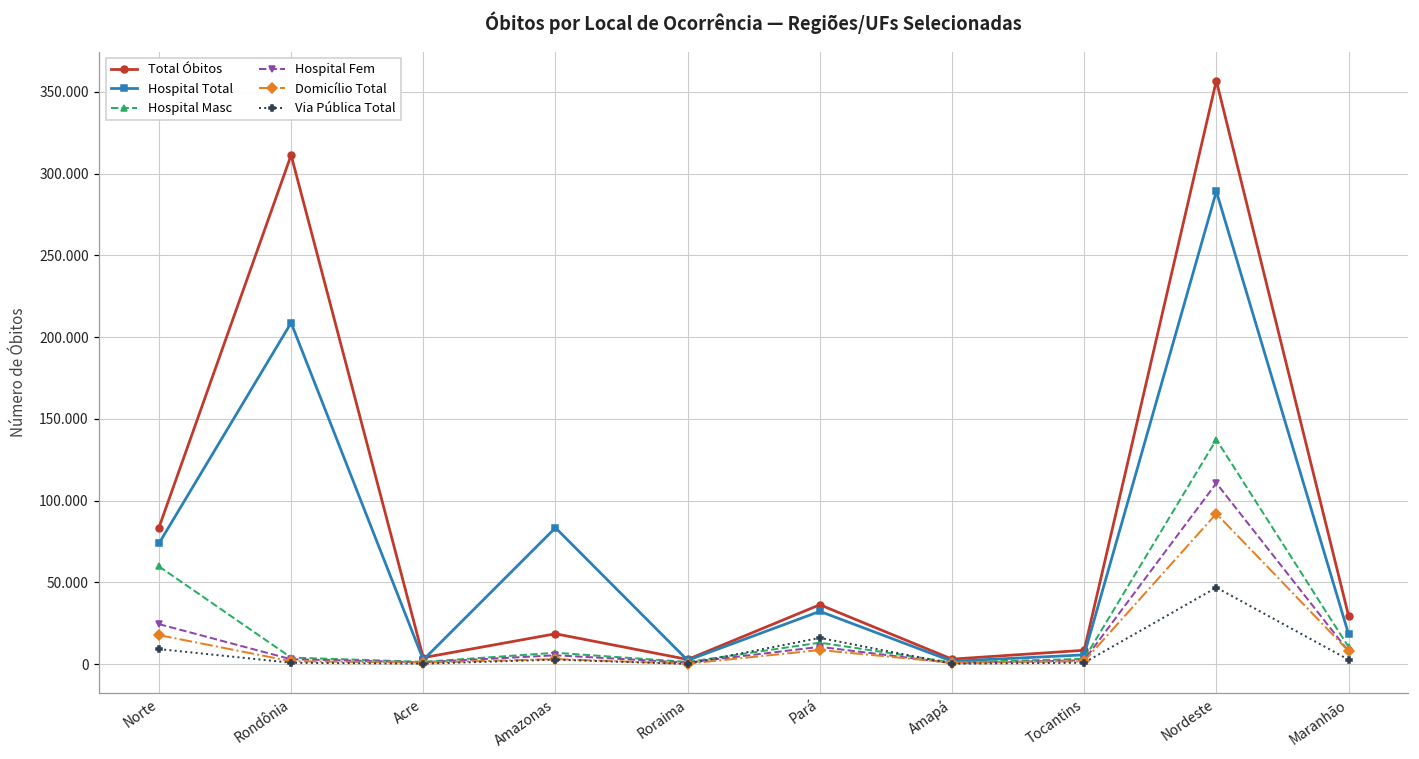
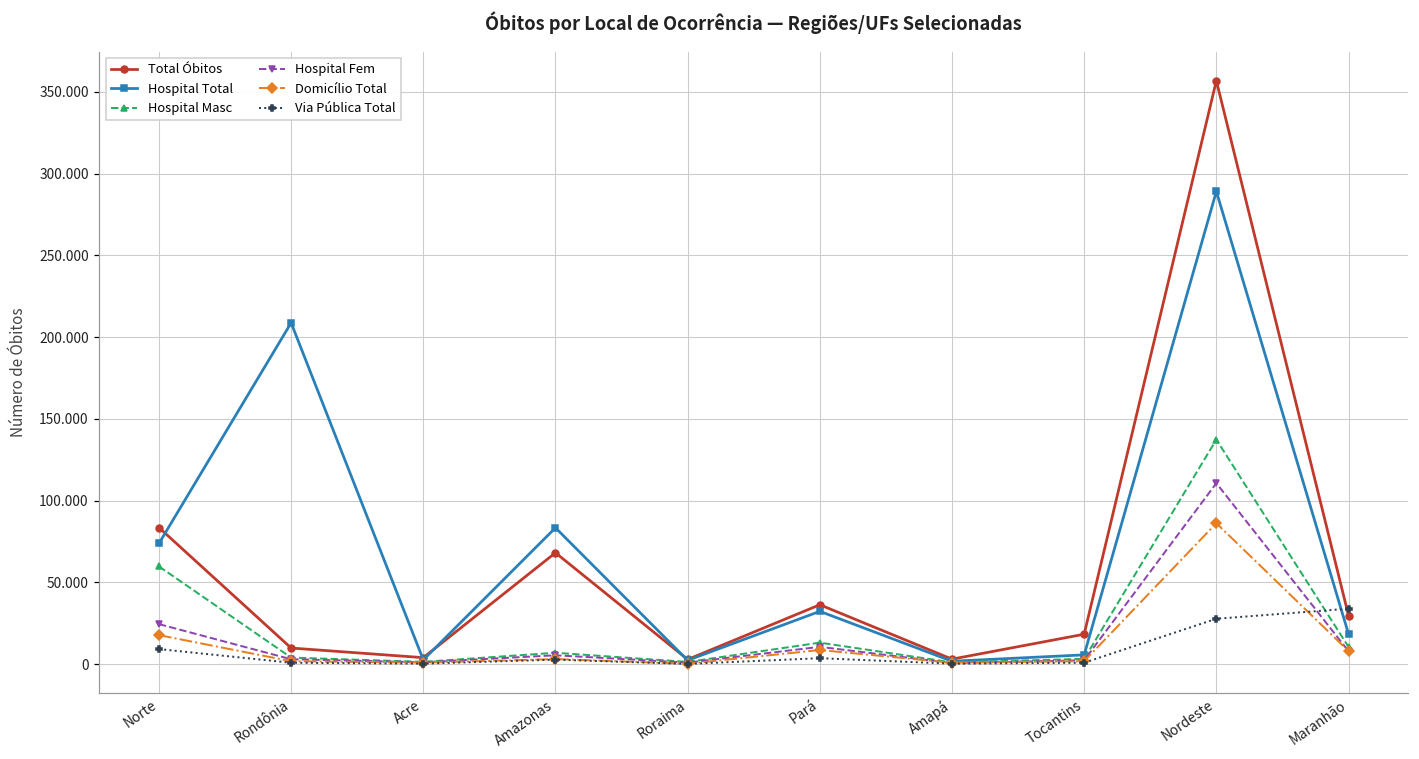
Total Óbitos, Rondônia: 311 -> 10
Total Óbitos, Amazonas: 19 -> 68
Via Pública Total, Pará: 16 -> 4
Total Óbitos, Tocantins: 9 -> 18
Domicílio Total, Nordeste: 92 -> 86
Via Pública Total, Nordeste: 47 -> 28
Via Pública Total, Maranhão: 3 -> 34
